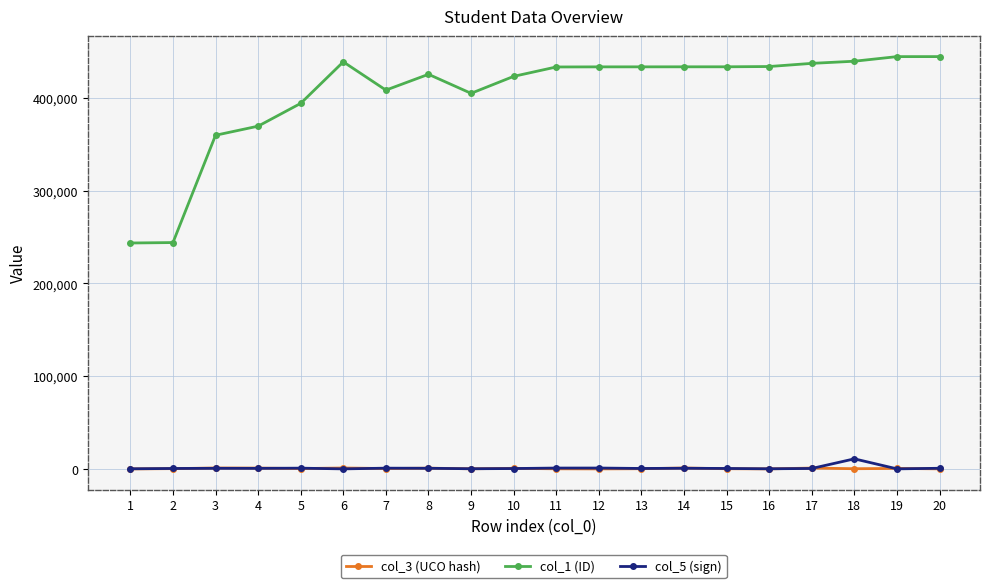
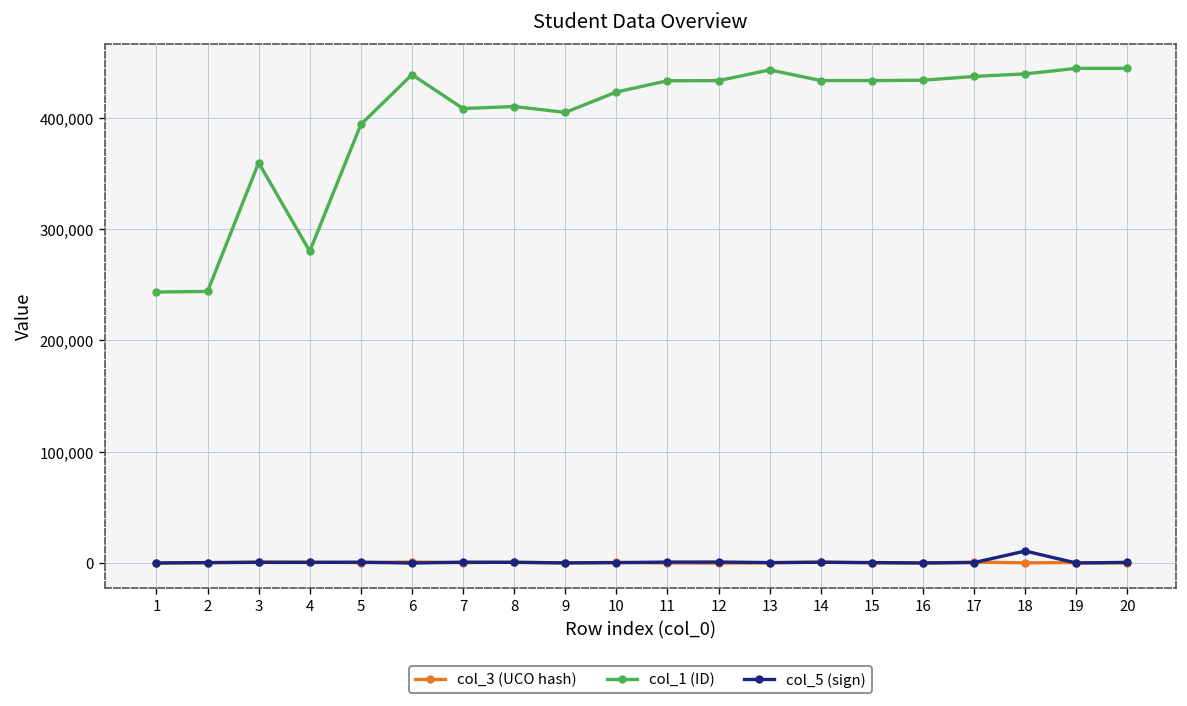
col_1 (ID), 4: 370,000 -> 280,000
col_1 (ID), 8: 430,000 -> 410,000
col_1 (ID), 13: 430,000 -> 440,000
